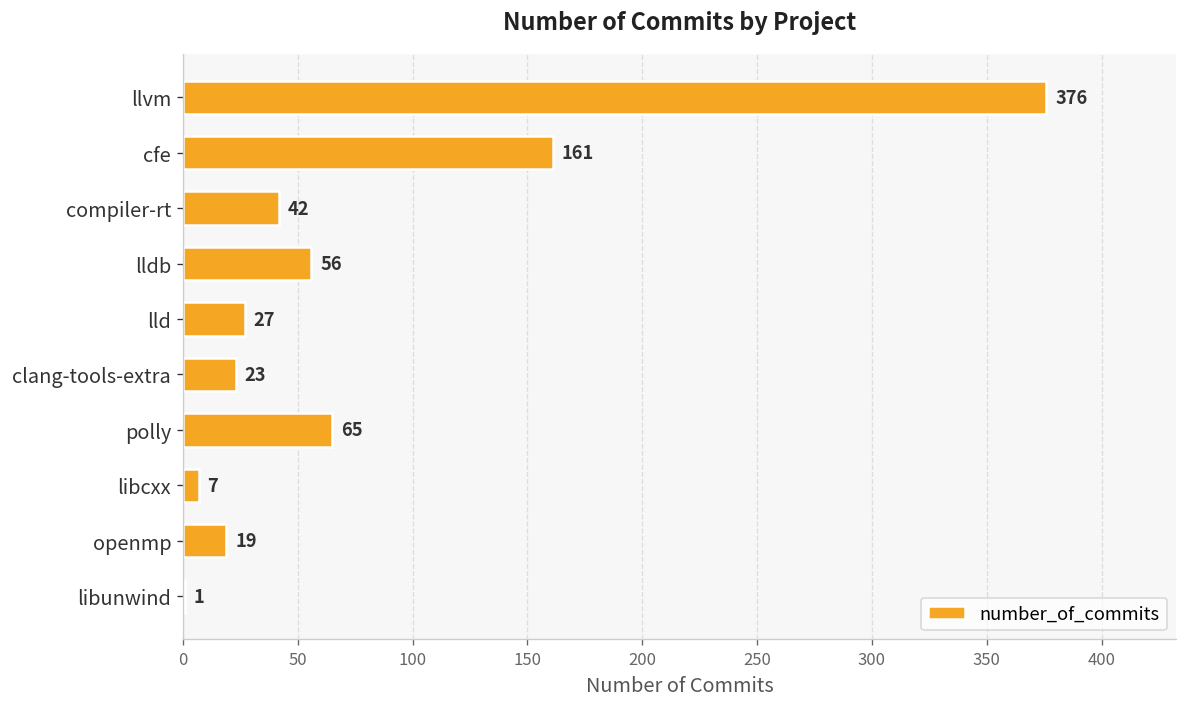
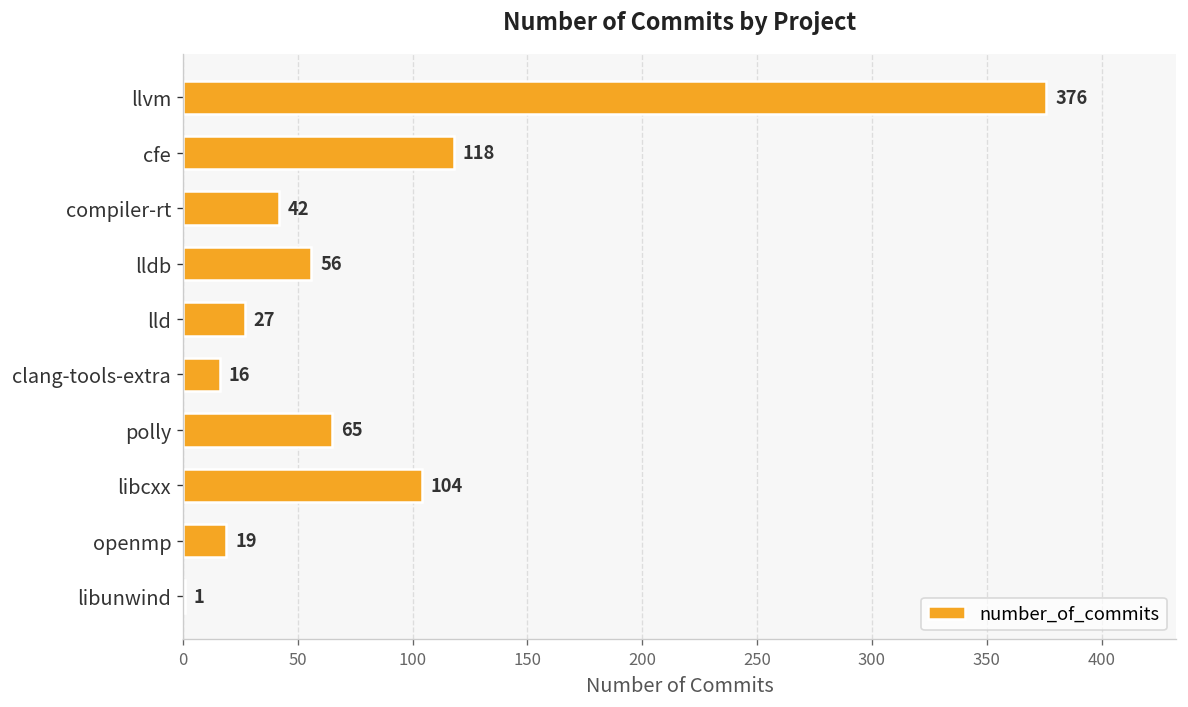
cfe: 161 -> 118
clang-tools-extra: 23 -> 16
libcxx: 7 -> 104
